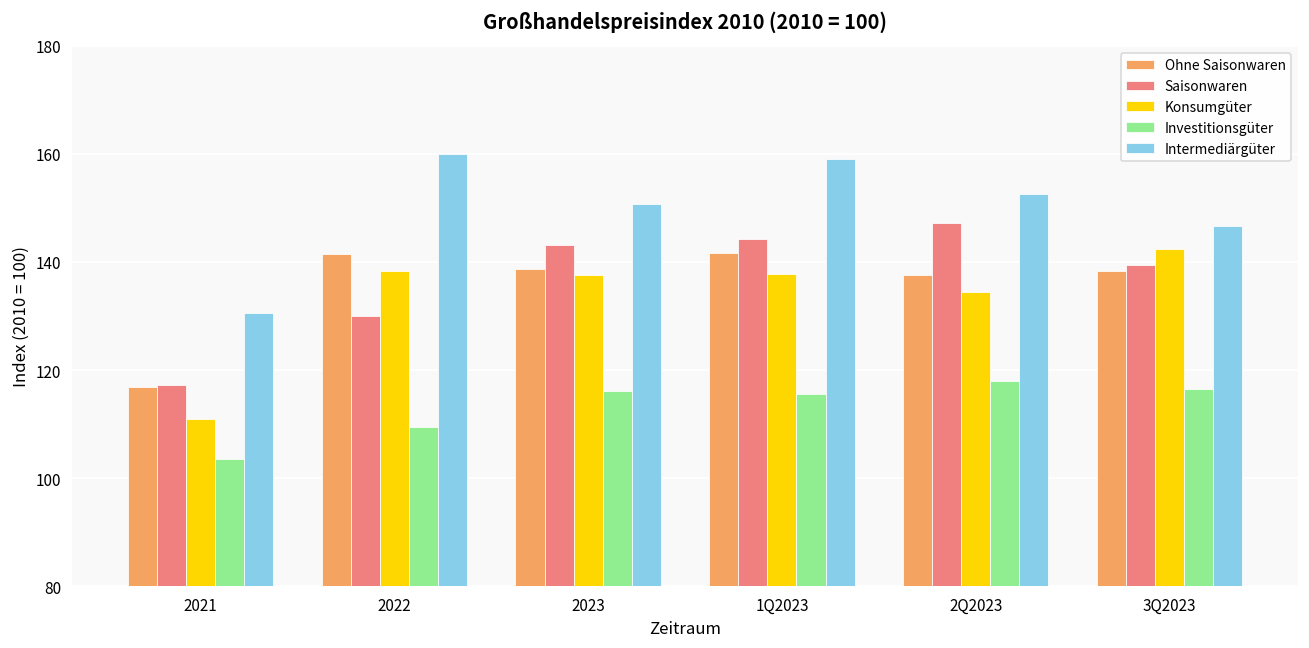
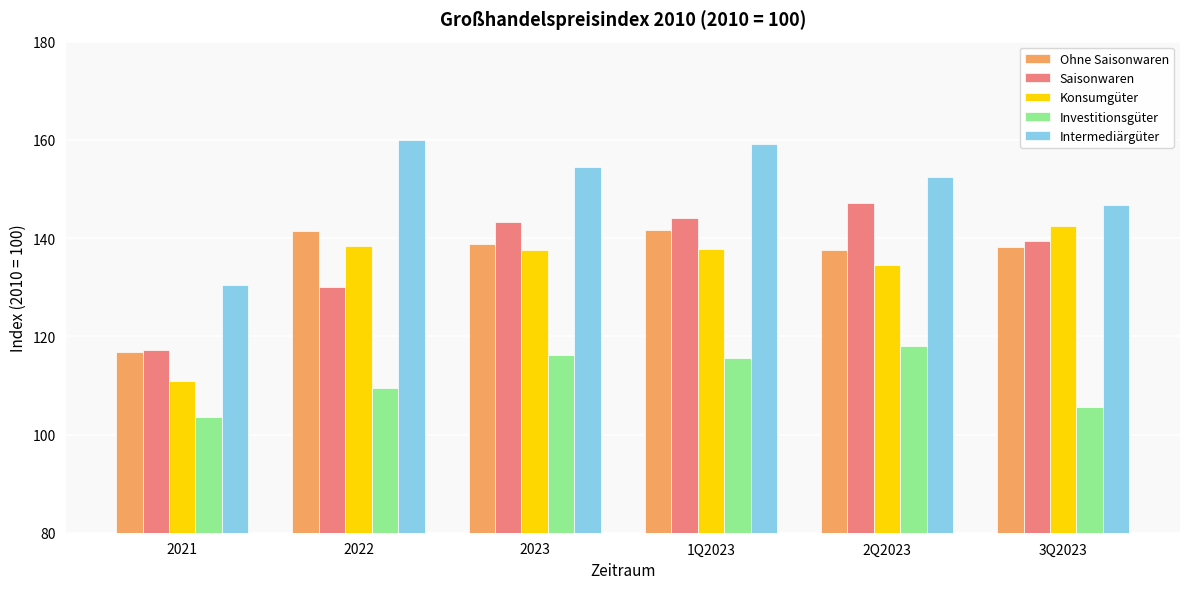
Intermediärgüter, 2023: 151 -> 154
Investitionsgüter, 3Q2023: 116 -> 106
